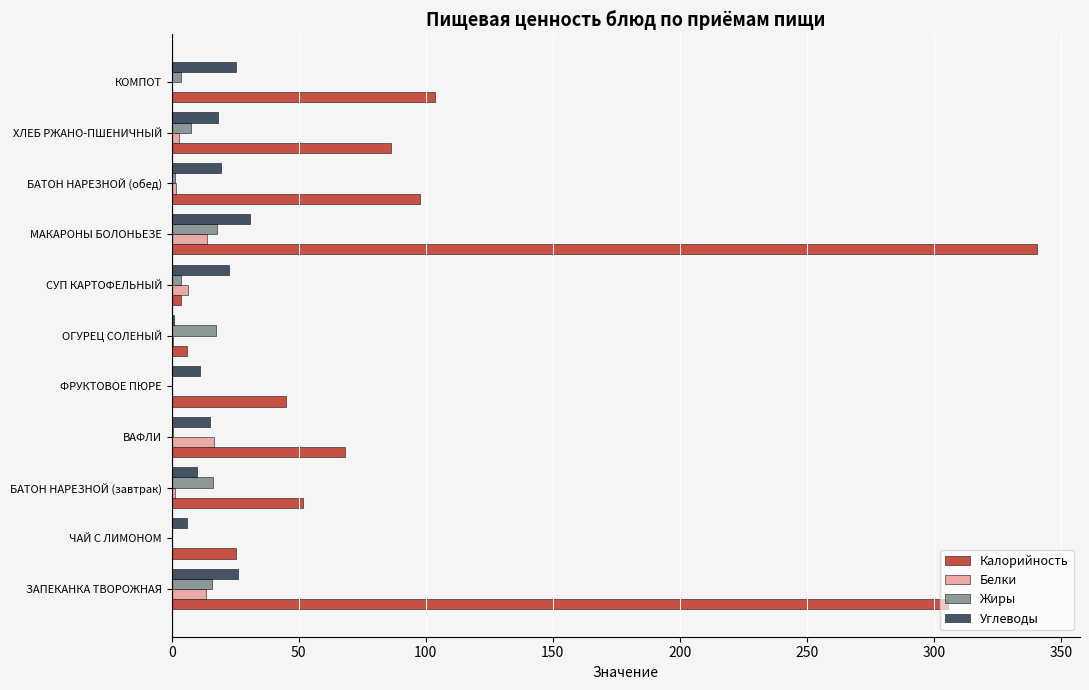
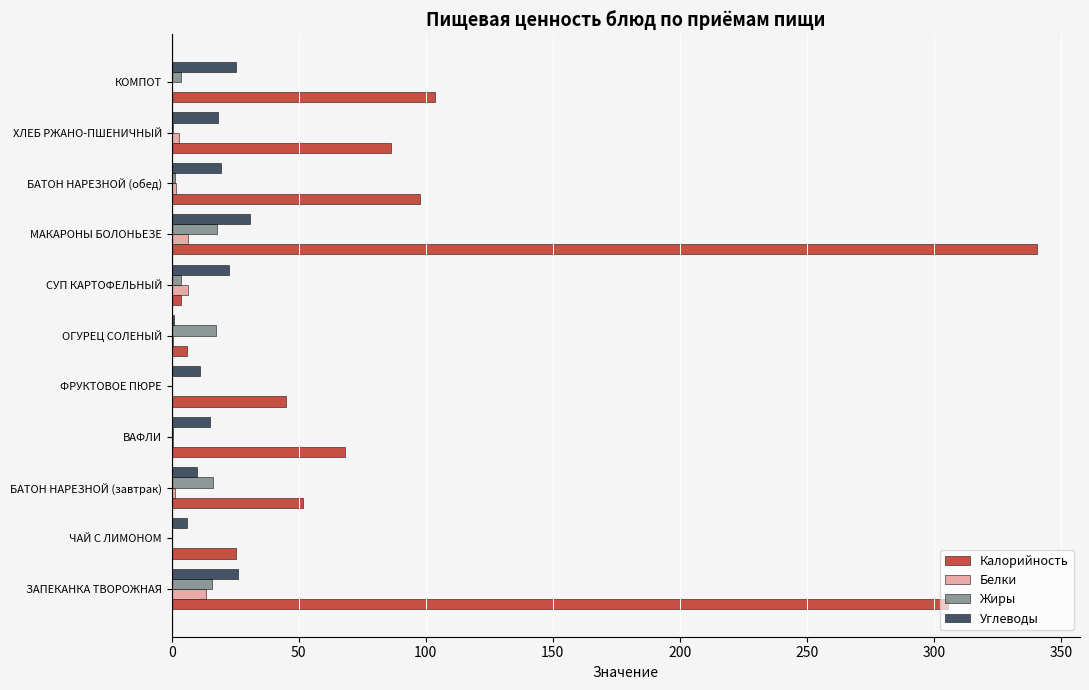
Жиры, ХЛЕБ РЖАНО-ПШЕНИЧНЫЙ: 8 -> 0
Белки, МАКАРОНЫ БОЛОНЬЕЗЕ: 14 -> 6
Белки, ВАФЛИ: 16 -> 1
